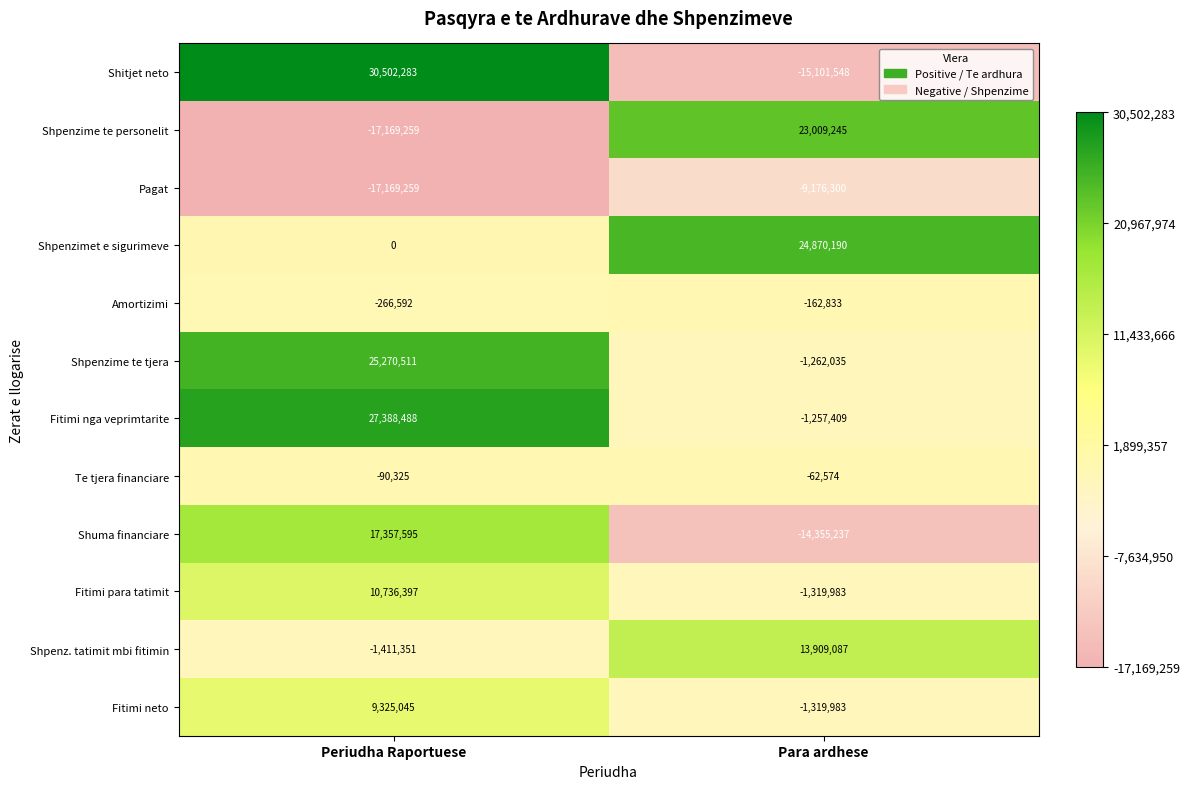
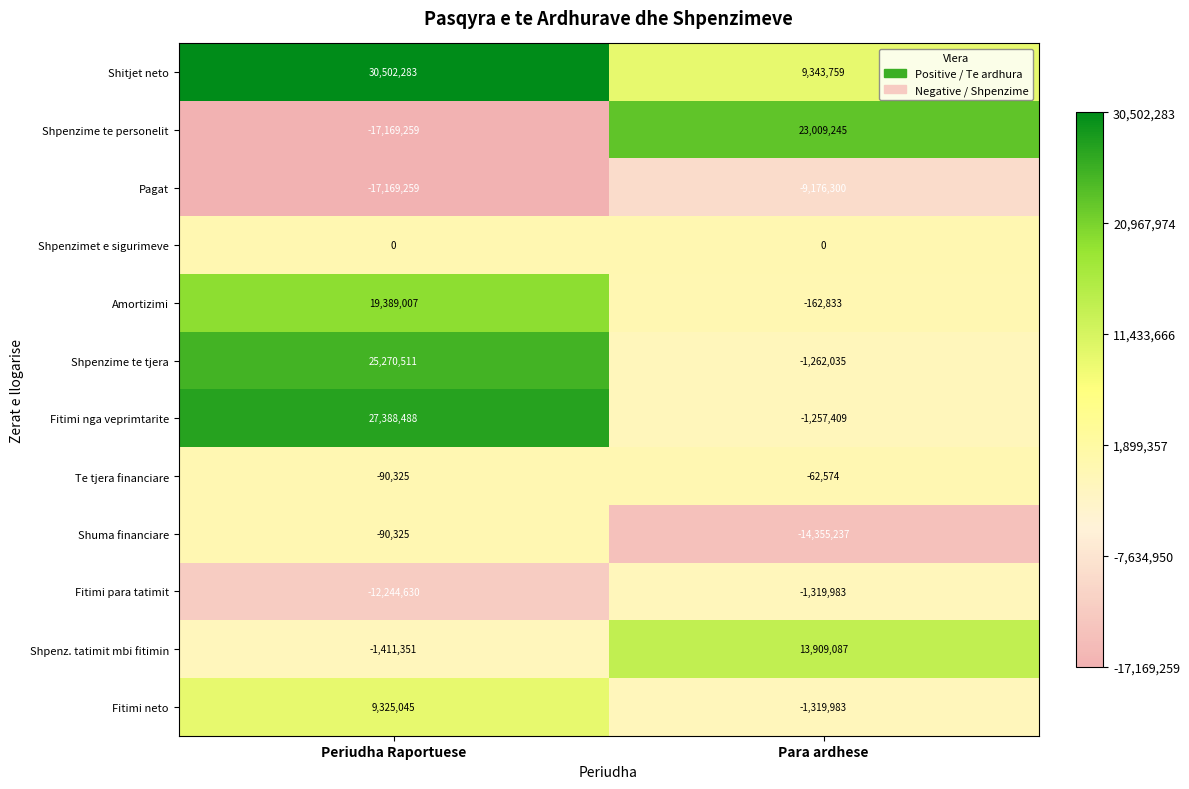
Shitjet neto, Para ardhese: -15,101,548 -> 9,343,759
Shpenzimet e sigurimeve, Para ardhese: 24,870,190 -> 0
Amortizimi, Periudha Raportuese: -266,592 -> 19,389,007
Shuma financiare, Periudha Raportuese: 17,357,595 -> -90,325
Fitimi para tatimit, Periudha Raportuese: 10,736,397 -> -12,244,630
